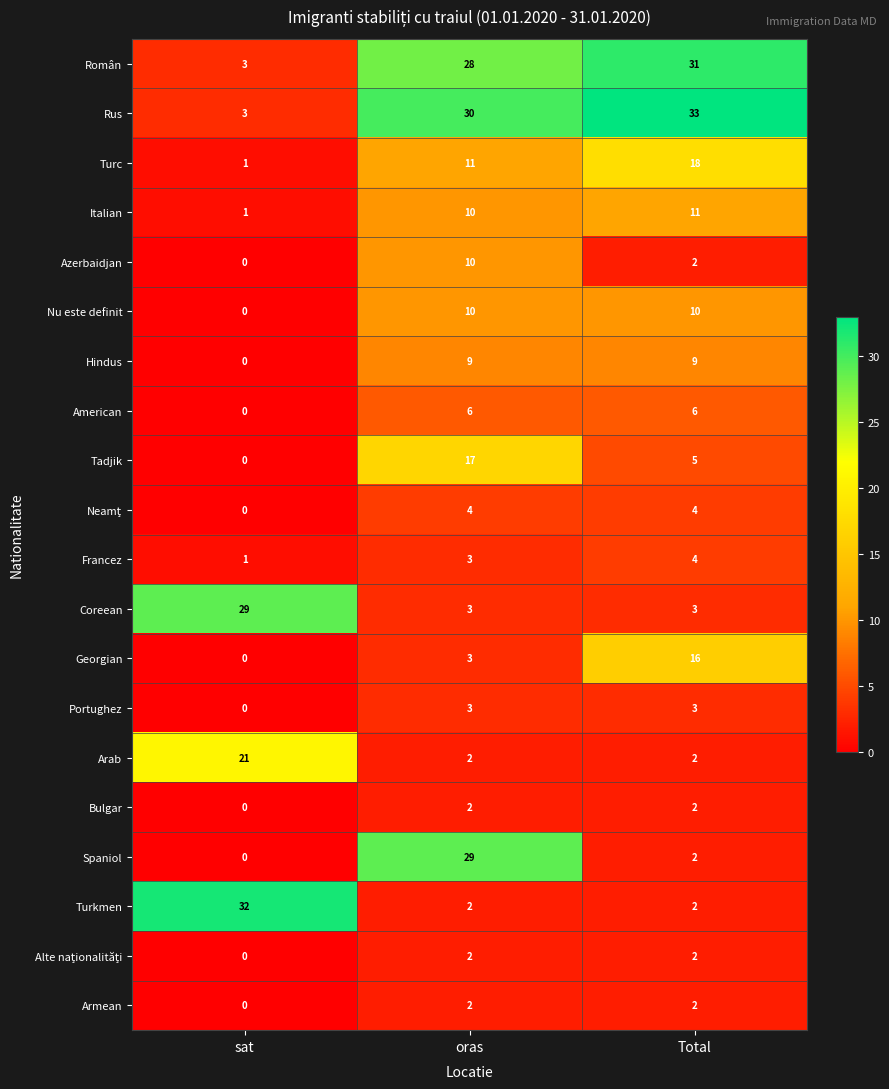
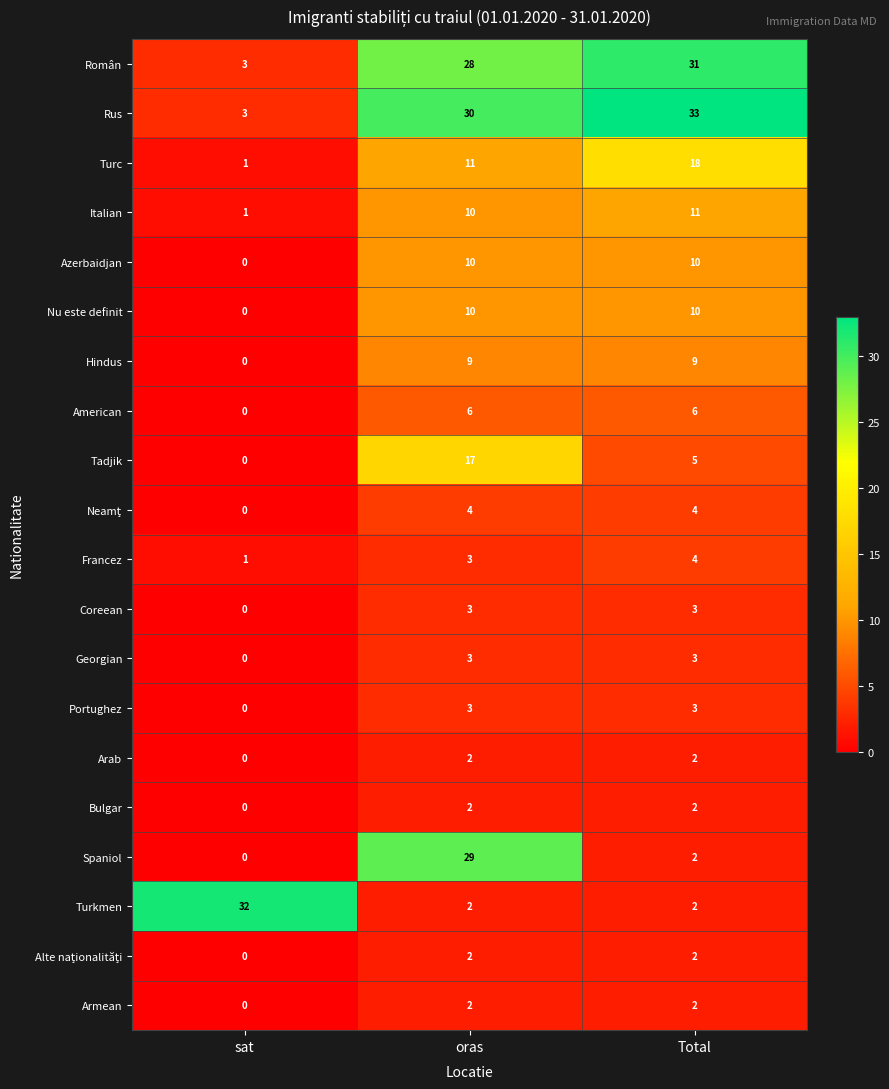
Azerbaidjan, Total: 2 -> 10
Coreean, sat: 29 -> 0
Georgian, Total: 16 -> 3
Arab, sat: 21 -> 0
